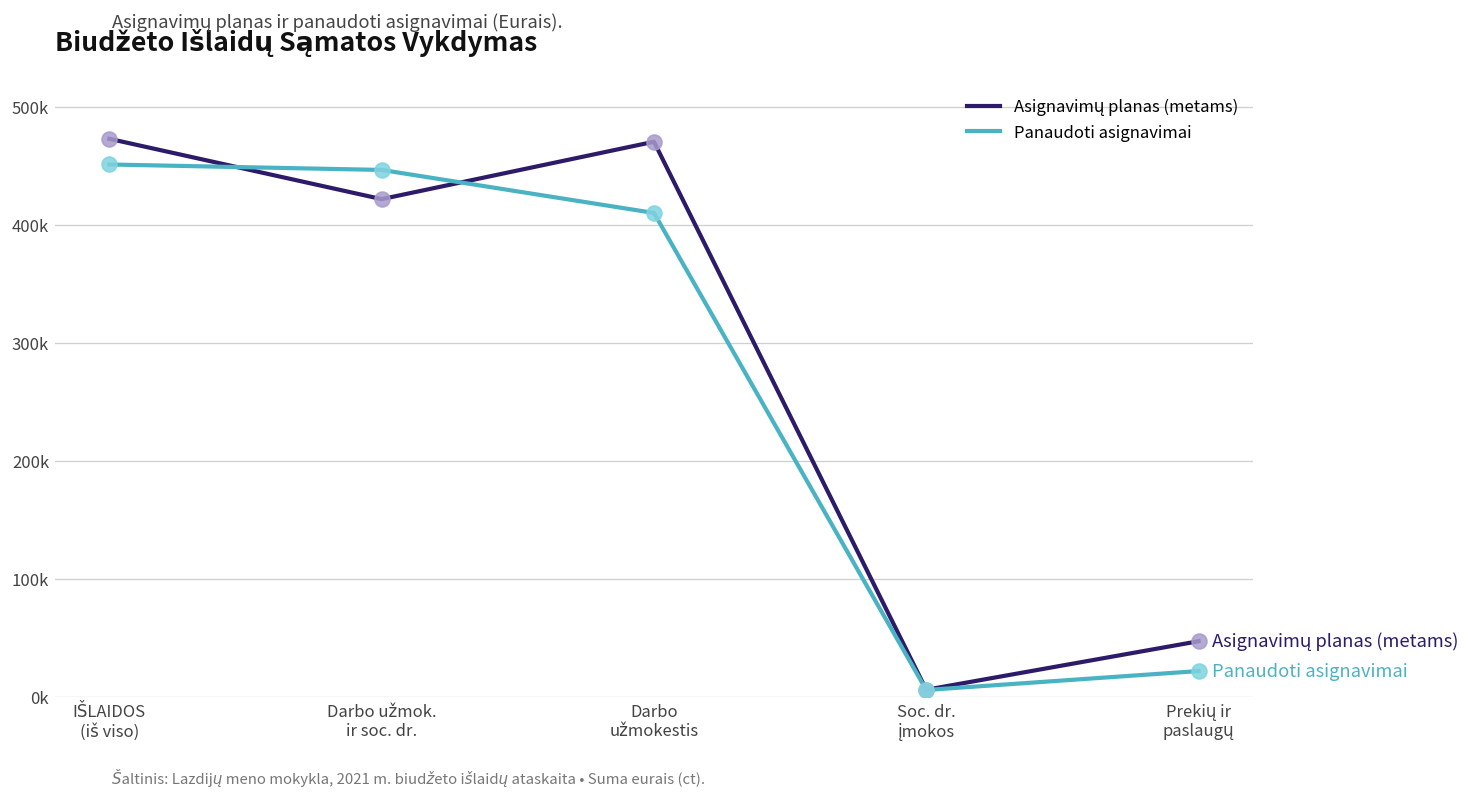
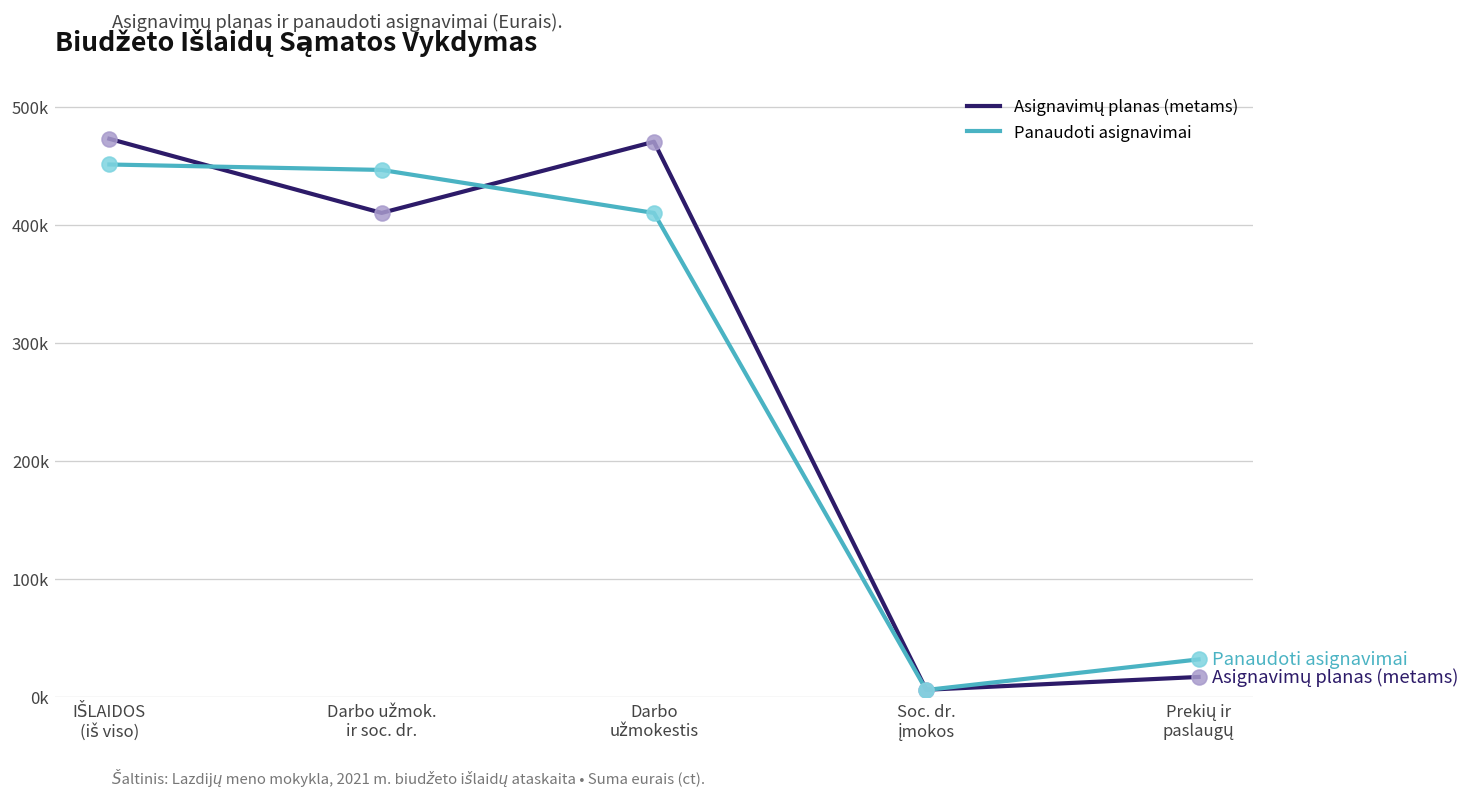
Asignavimų planas (metams), Darbo užmok. ir soc. dr.: 420000 -> 410000
Asignavimų planas (metams), Prekių ir paslaugų: 50000 -> 20000
Panaudoti asignavimai, Prekių ir paslaugų: 20000 -> 30000
